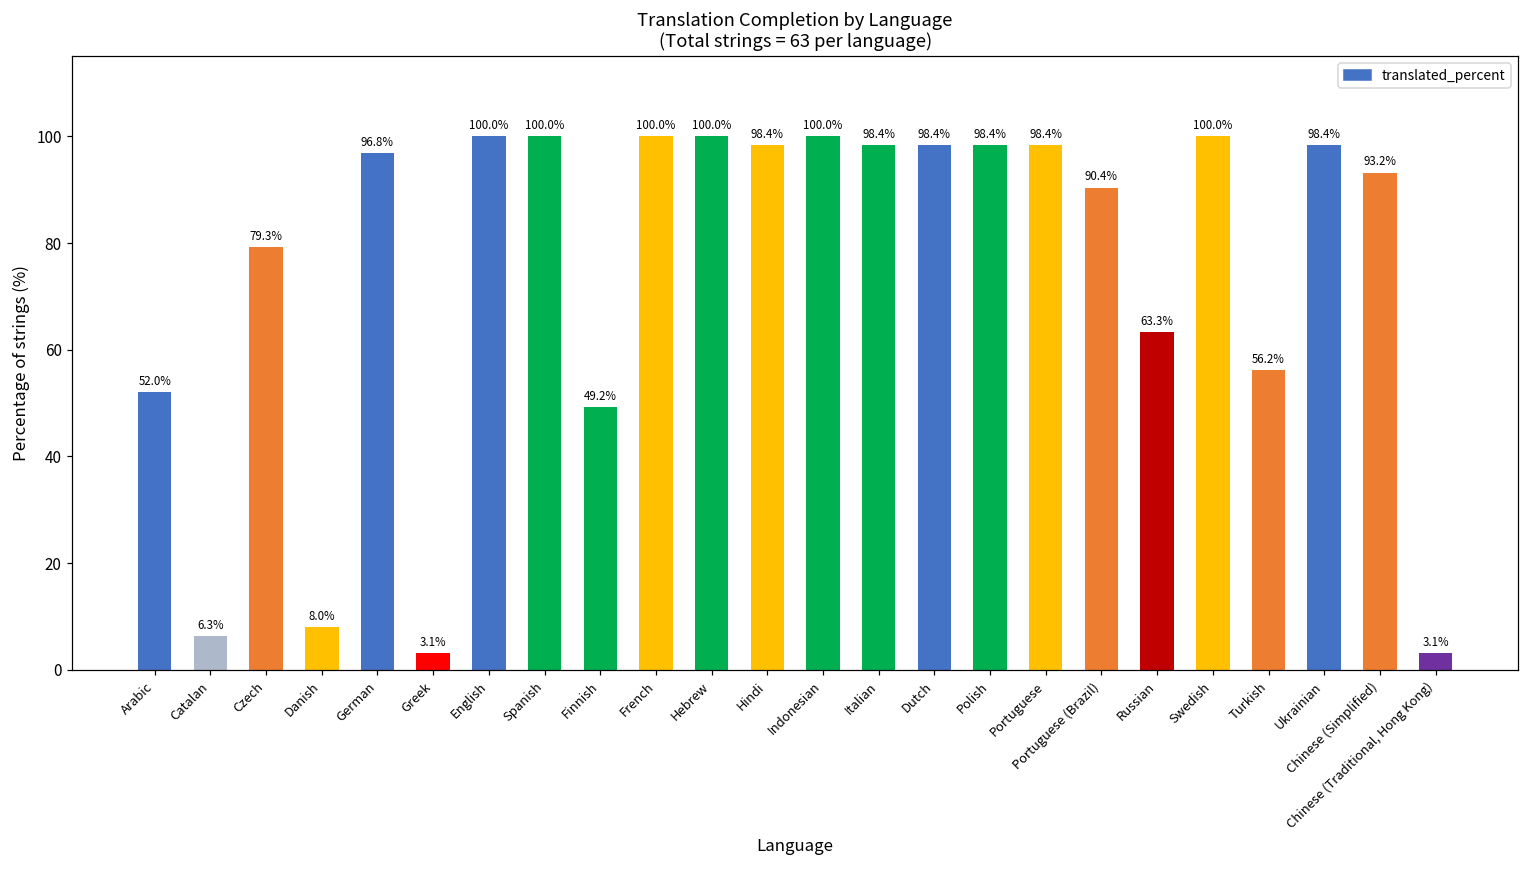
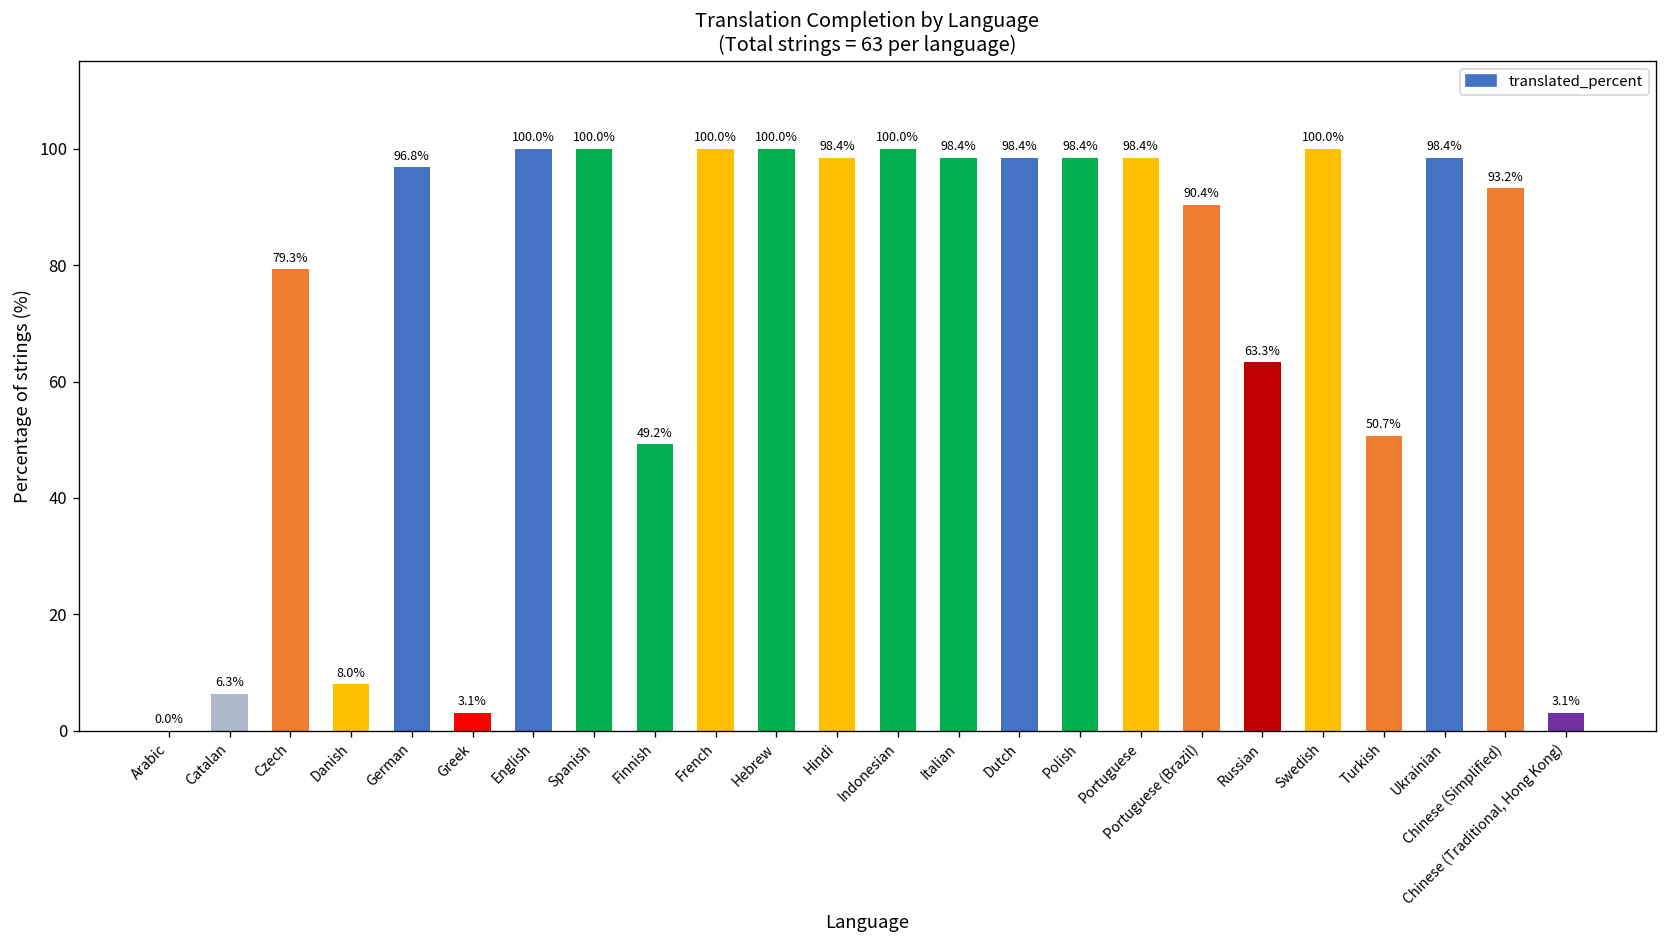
Arabic: 52.0% -> 0.0%
Turkish: 56.2% -> 50.7%
